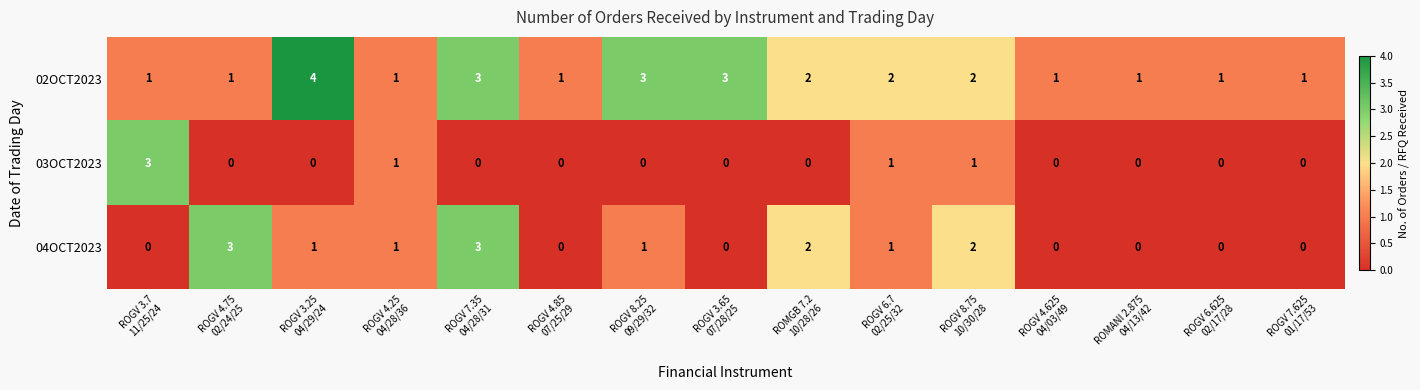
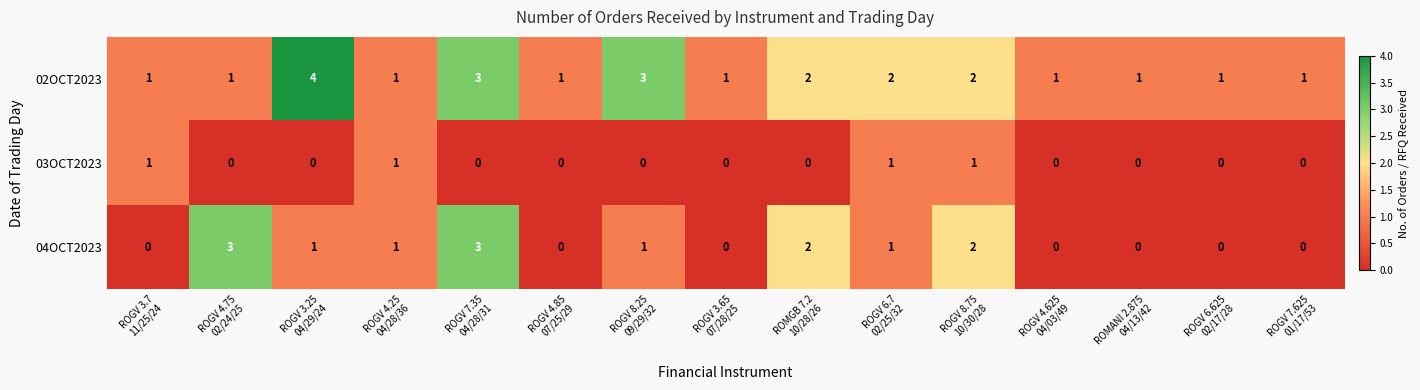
02OCT2023, ROGV 3.65 07/28/25: 3 -> 1
03OCT2023, ROGV 3.7 11/25/24: 3 -> 1
